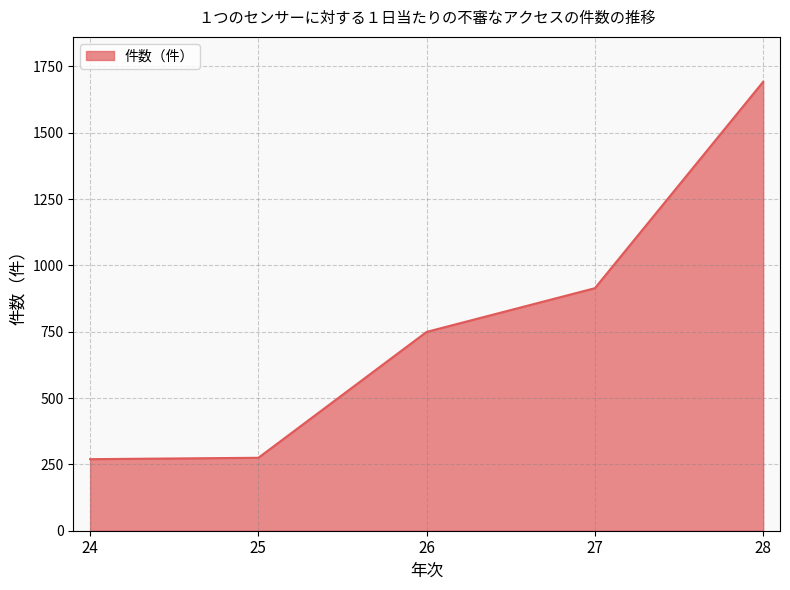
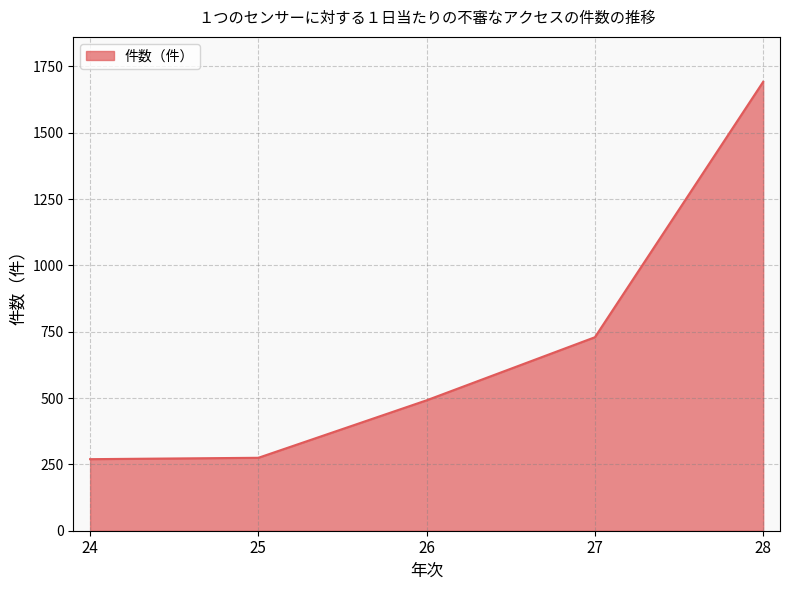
26: 750 -> 490
27: 910 -> 730
